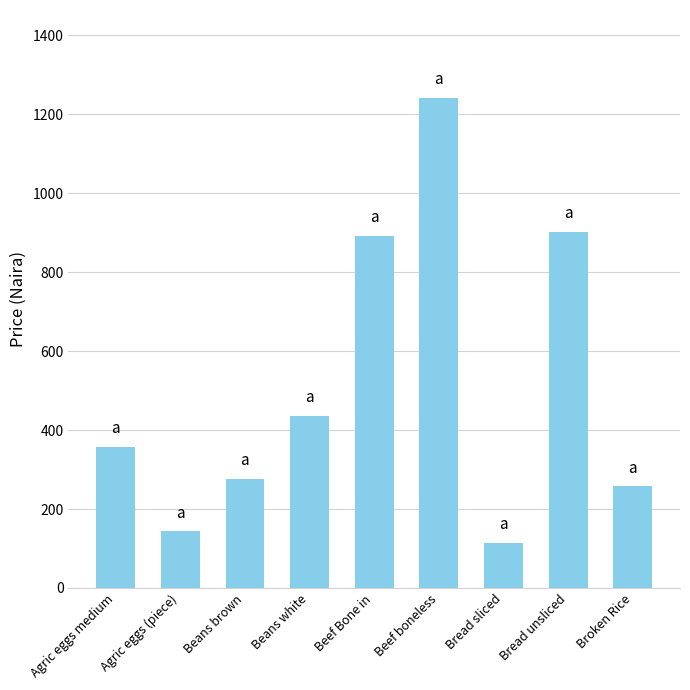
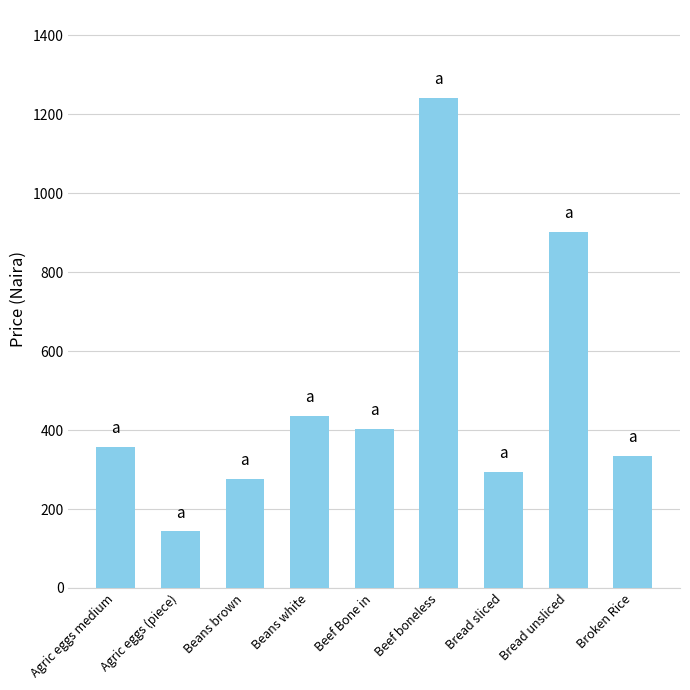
Beef Bone in: 890 -> 400
Bread sliced: 110 -> 300
Broken Rice: 260 -> 330
